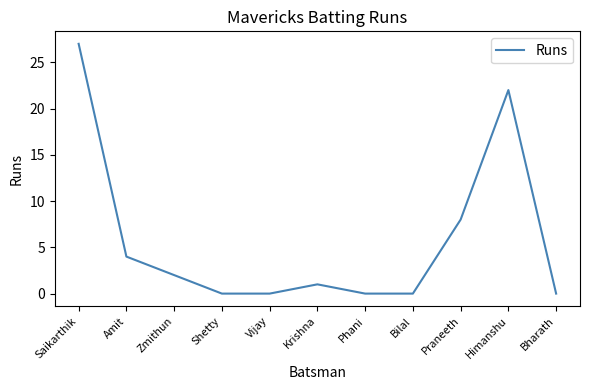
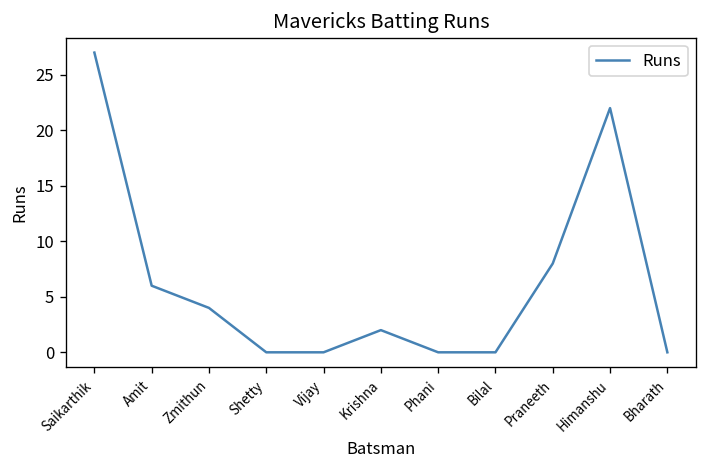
Amit: 4 -> 6
Zmithun: 2 -> 4
Krishna: 1 -> 2
